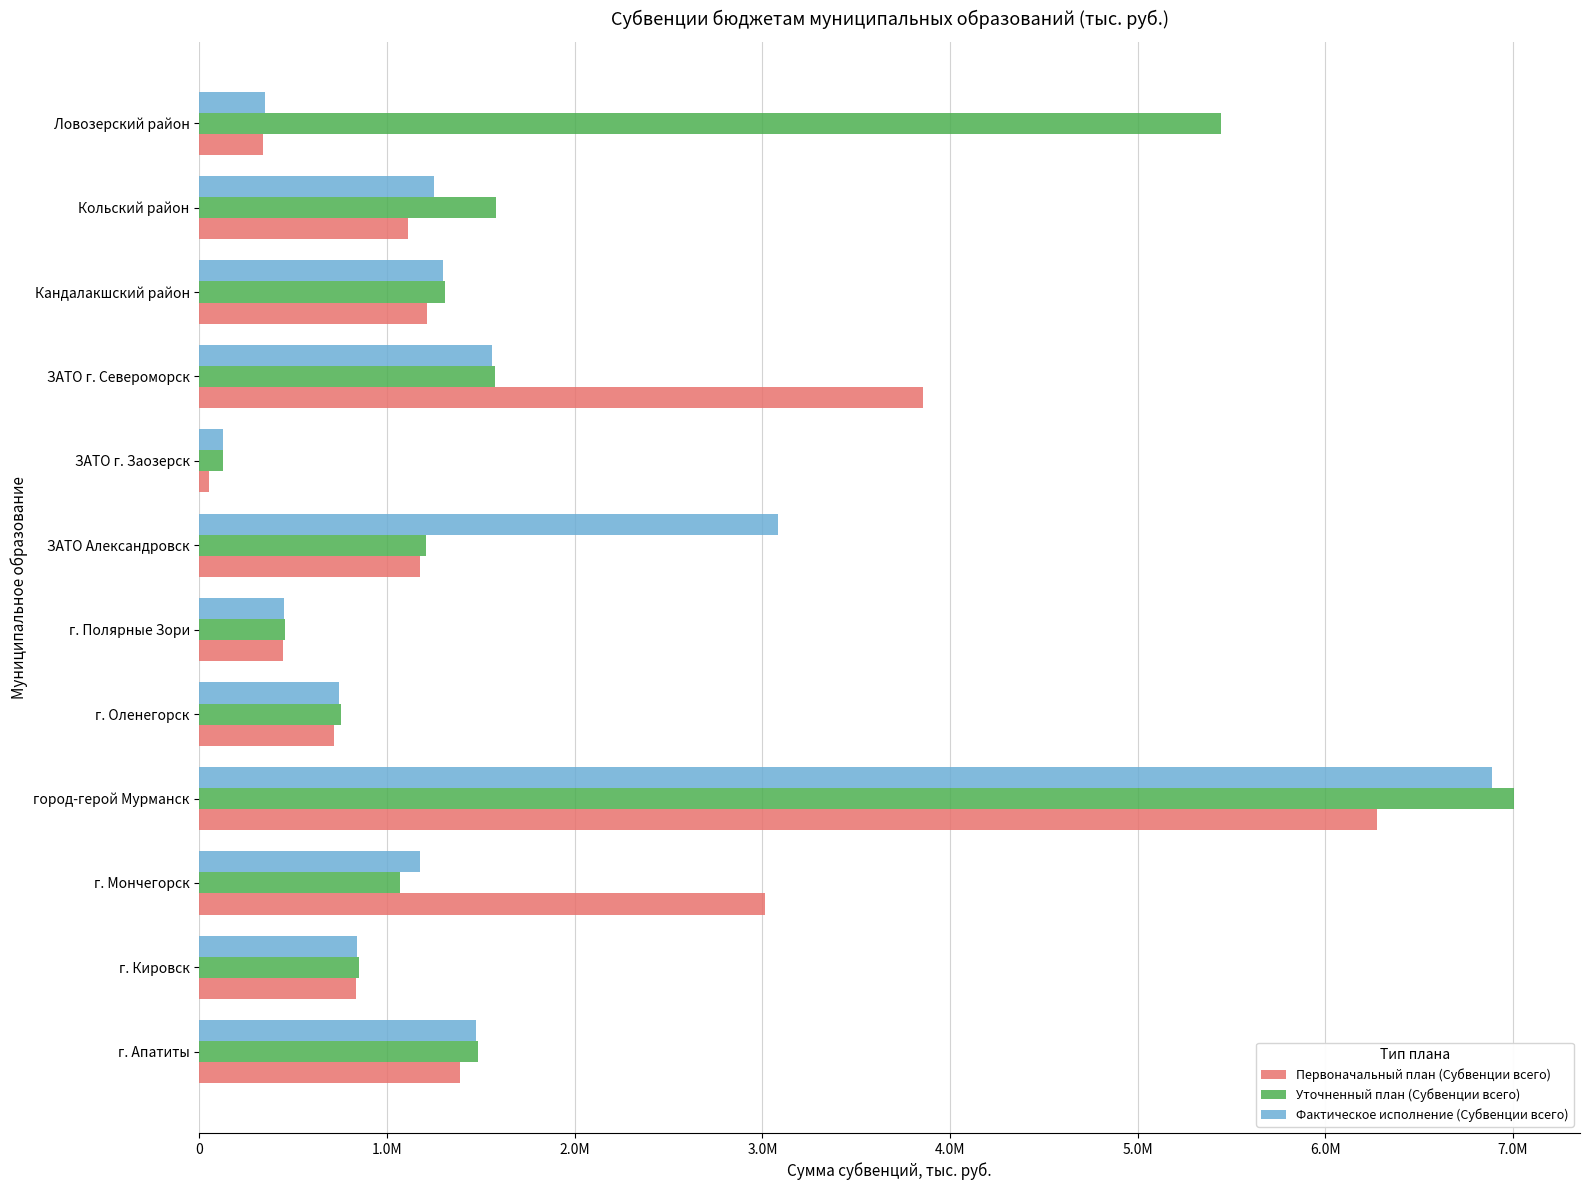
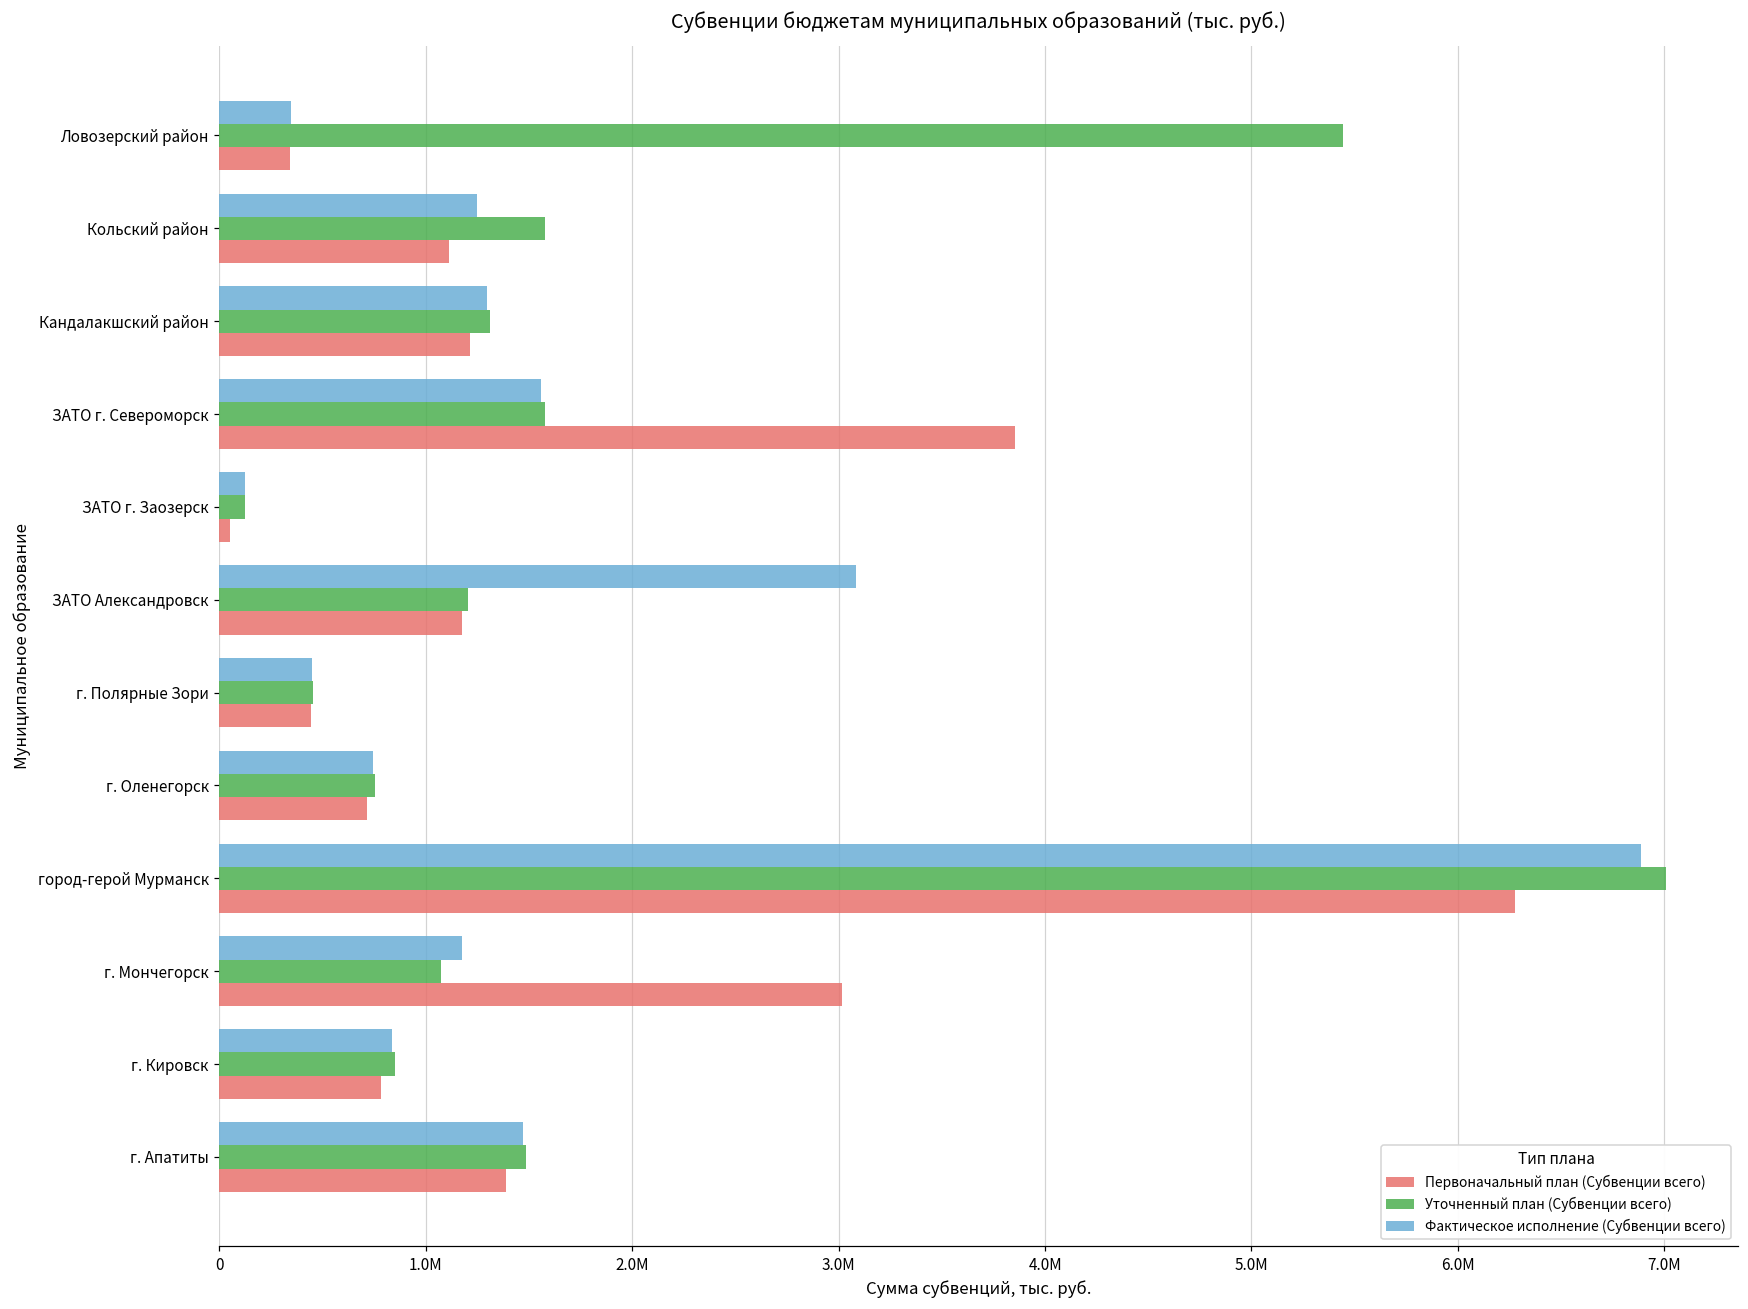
Первоначальный план (Субвенции всего), г. Кировск: 830000 -> 780000
